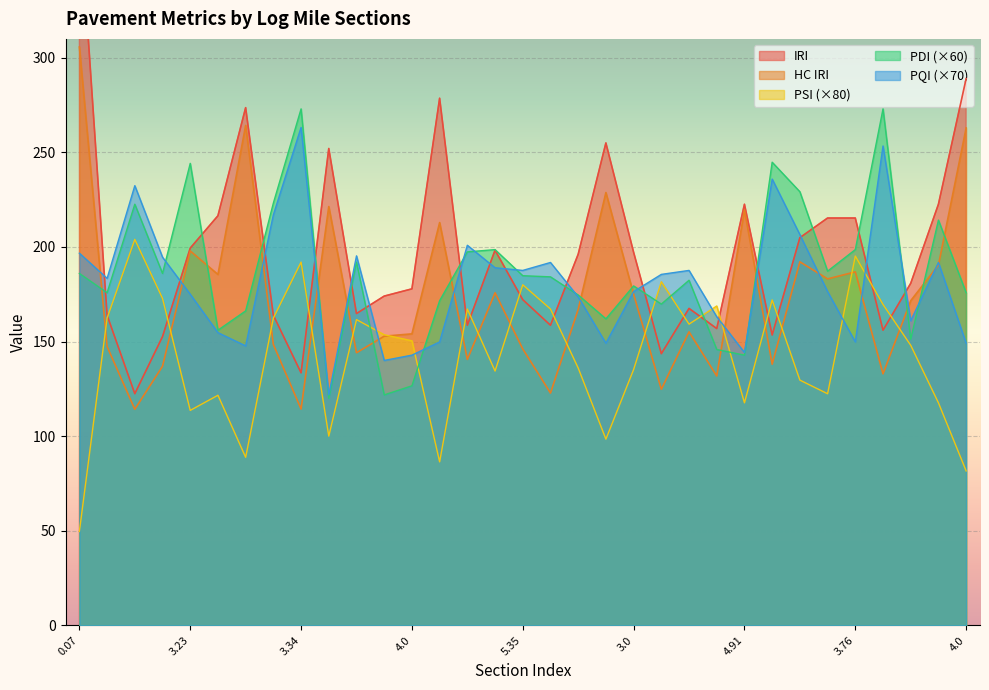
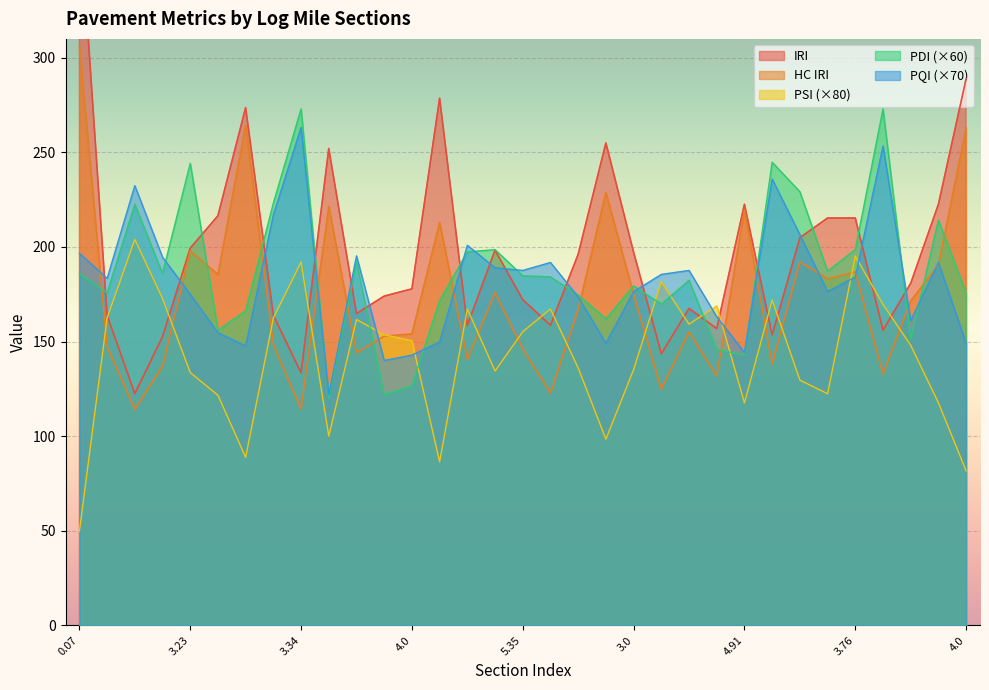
PSI (×80), 3.23: 114 -> 134
PSI (×80), 5.35: 180 -> 155
PQI (×70), 3.76: 150 -> 184
